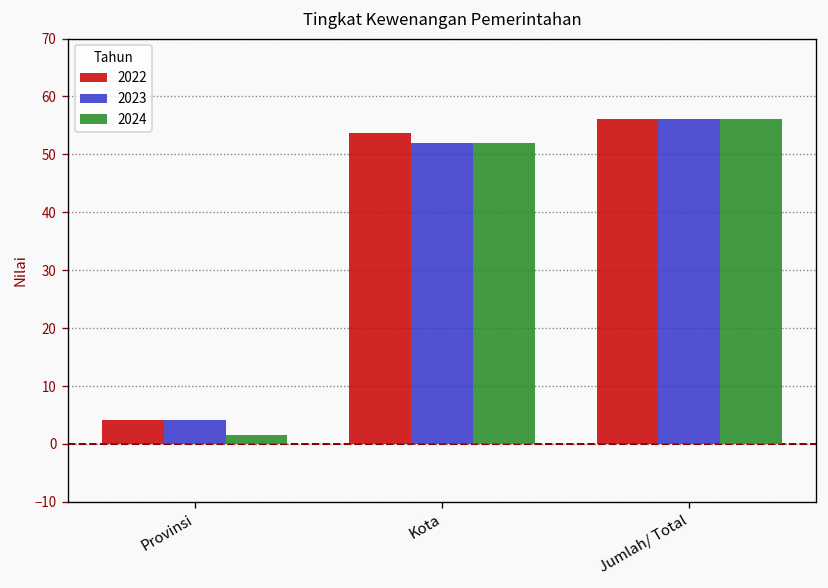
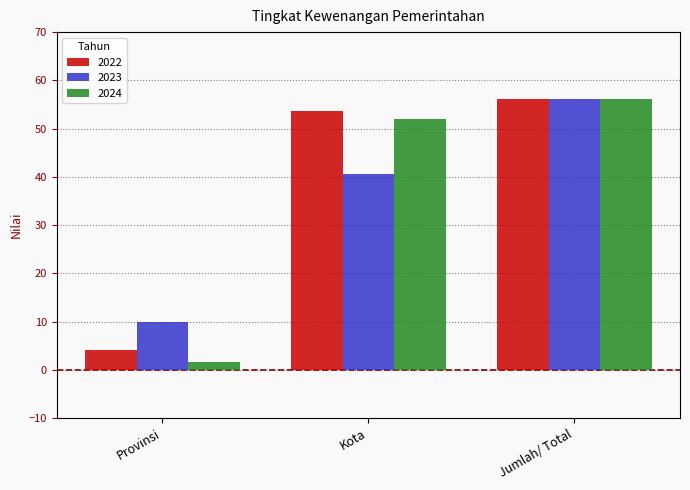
2023, Provinsi: 4 -> 10
2023, Kota: 52 -> 41
